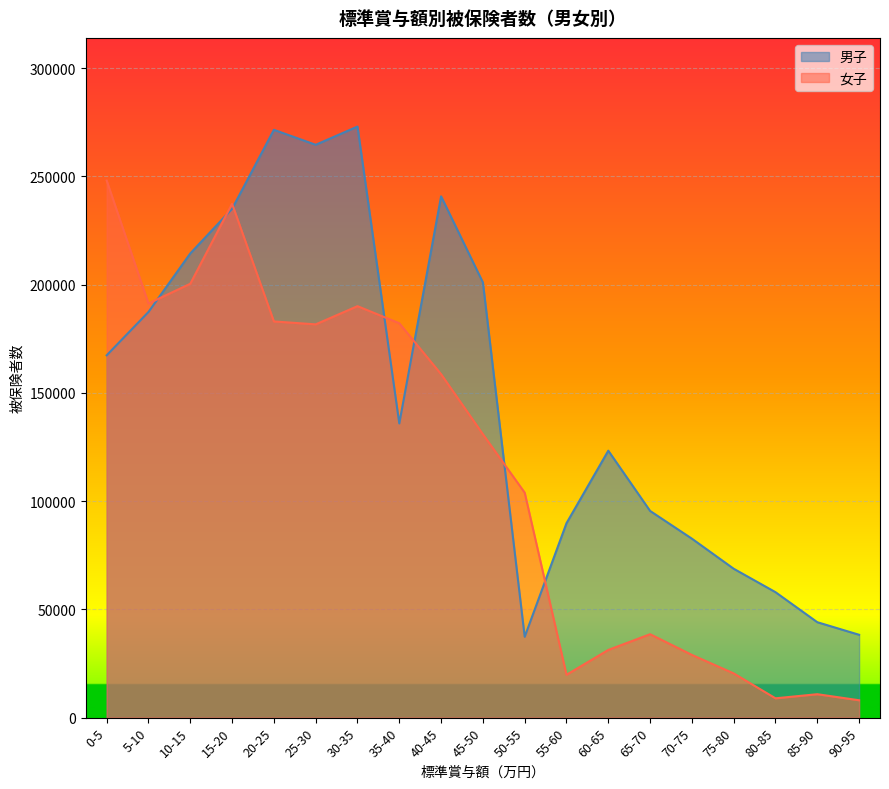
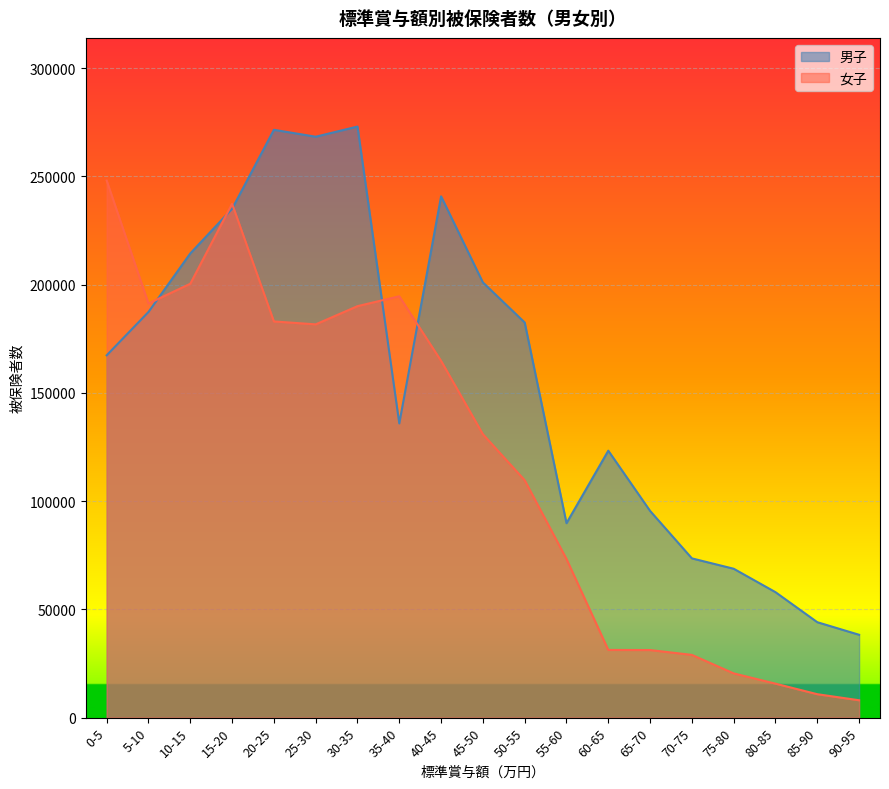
男子, 25-30: 265000 -> 268000
女子, 35-40: 182000 -> 195000
女子, 40-45: 159000 -> 165000
男子, 50-55: 37000 -> 182000
女子, 50-55: 104000 -> 110000
女子, 55-60: 20000 -> 73000
女子, 65-70: 39000 -> 31000
男子, 70-75: 83000 -> 74000
女子, 80-85: 9000 -> 16000
